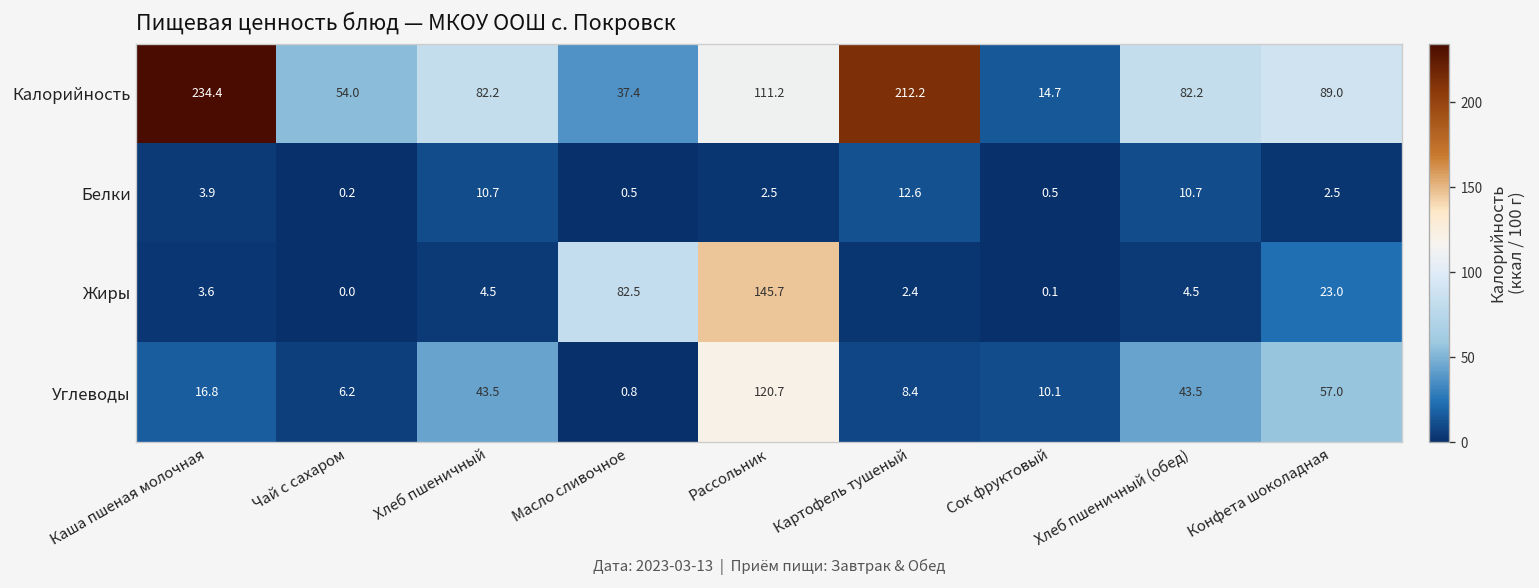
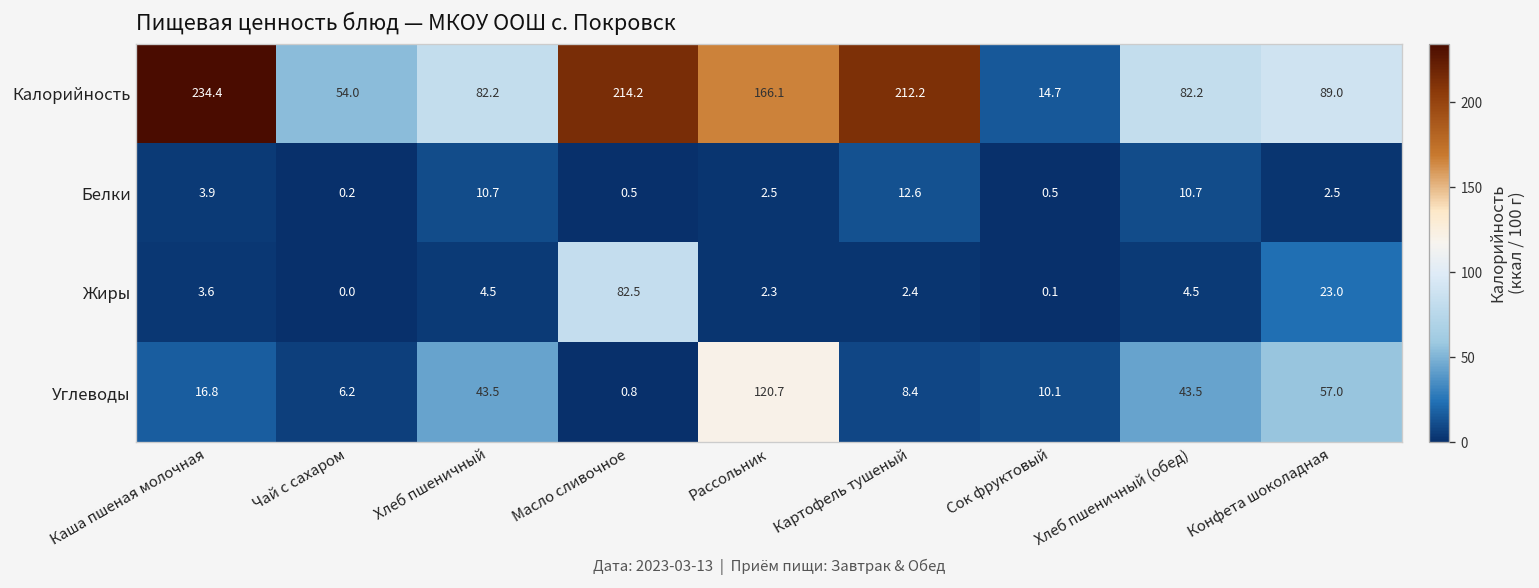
Калорийность, Масло сливочное: 37.4 -> 214.2
Калорийность, Рассольник: 111.2 -> 166.1
Жиры, Рассольник: 145.7 -> 2.3
